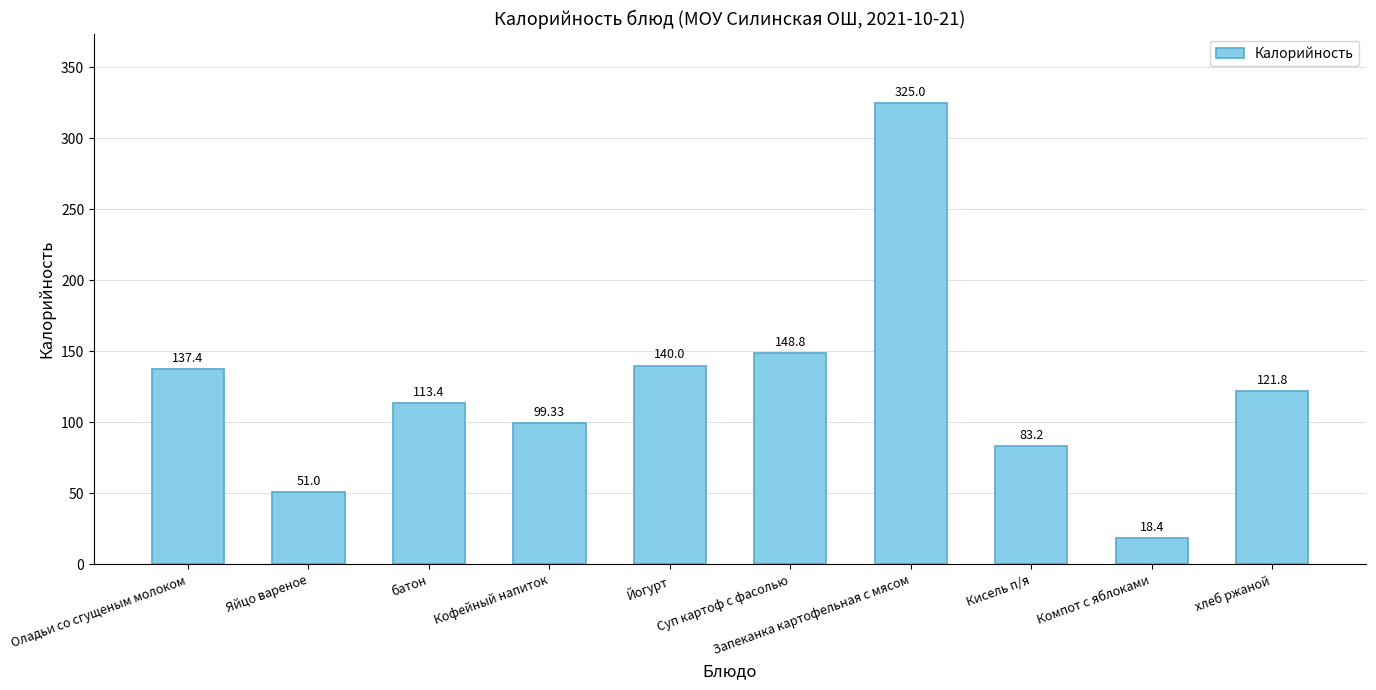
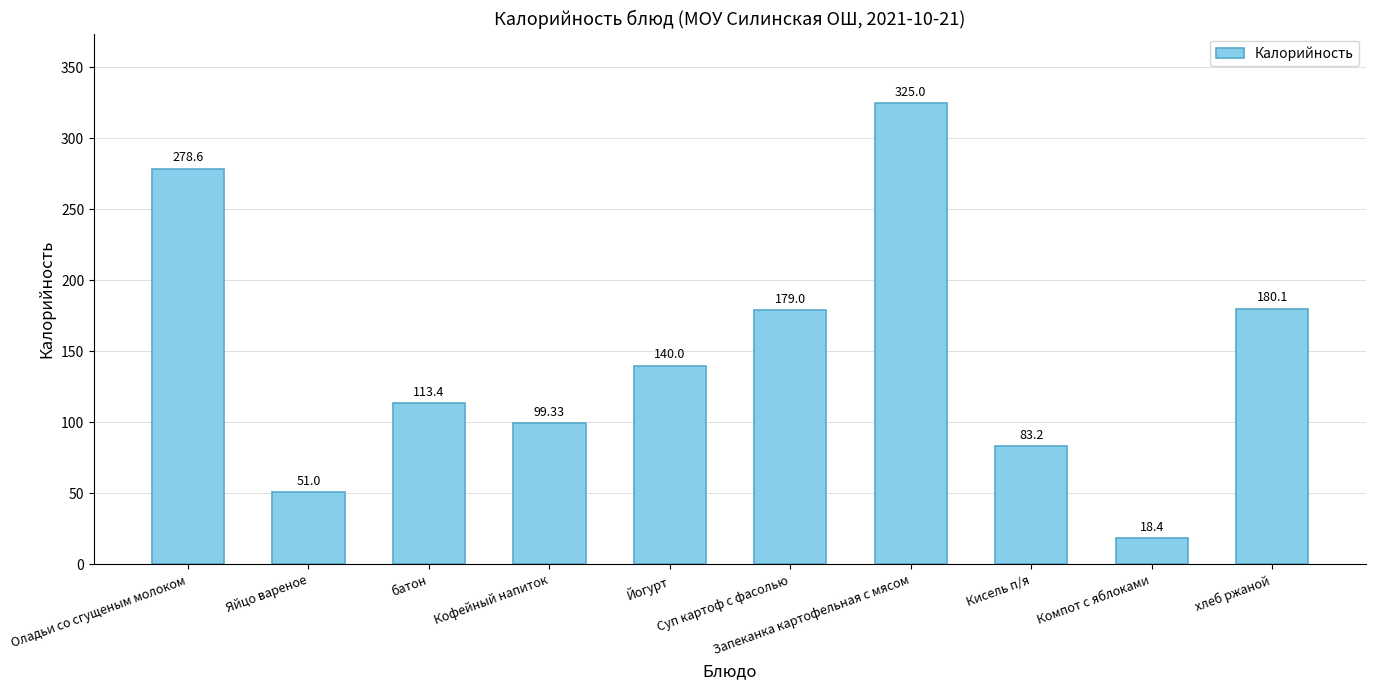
Оладьи со сгущеным молоком: 137.4 -> 278.6
Суп картоф с фасолью: 148.8 -> 179.0
хлеб ржаной: 121.8 -> 180.1
